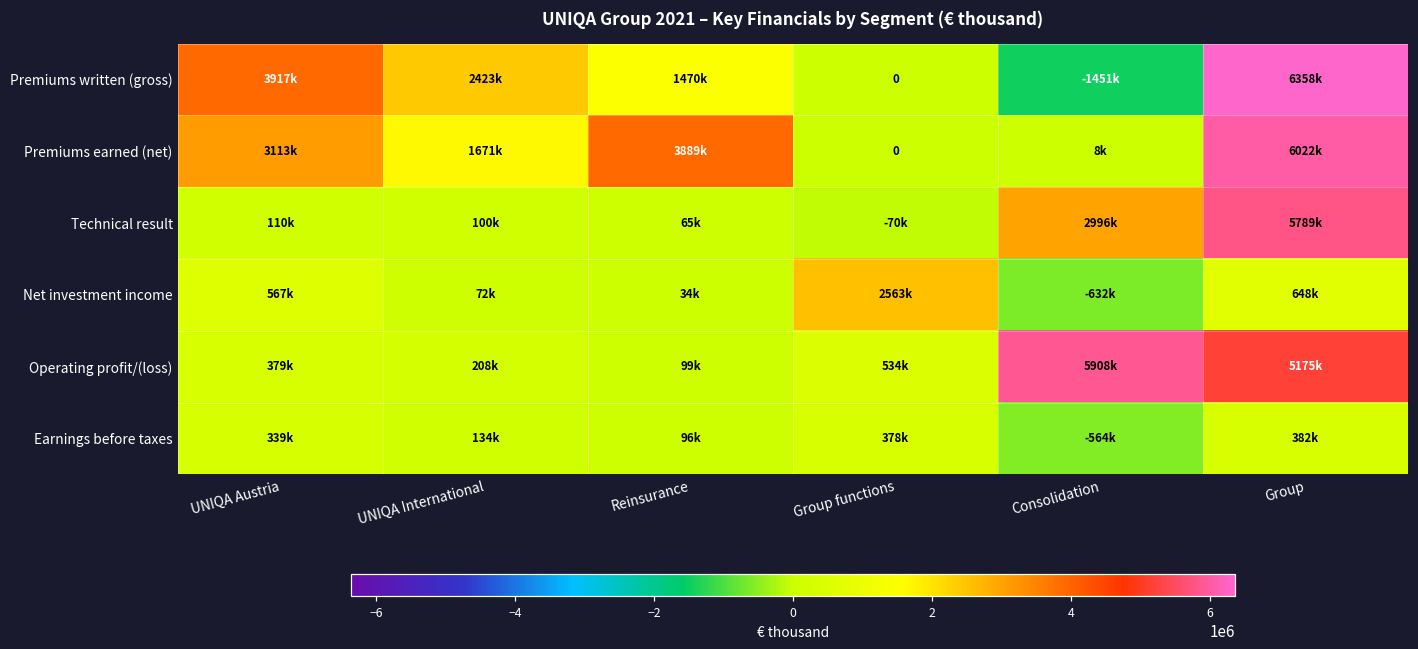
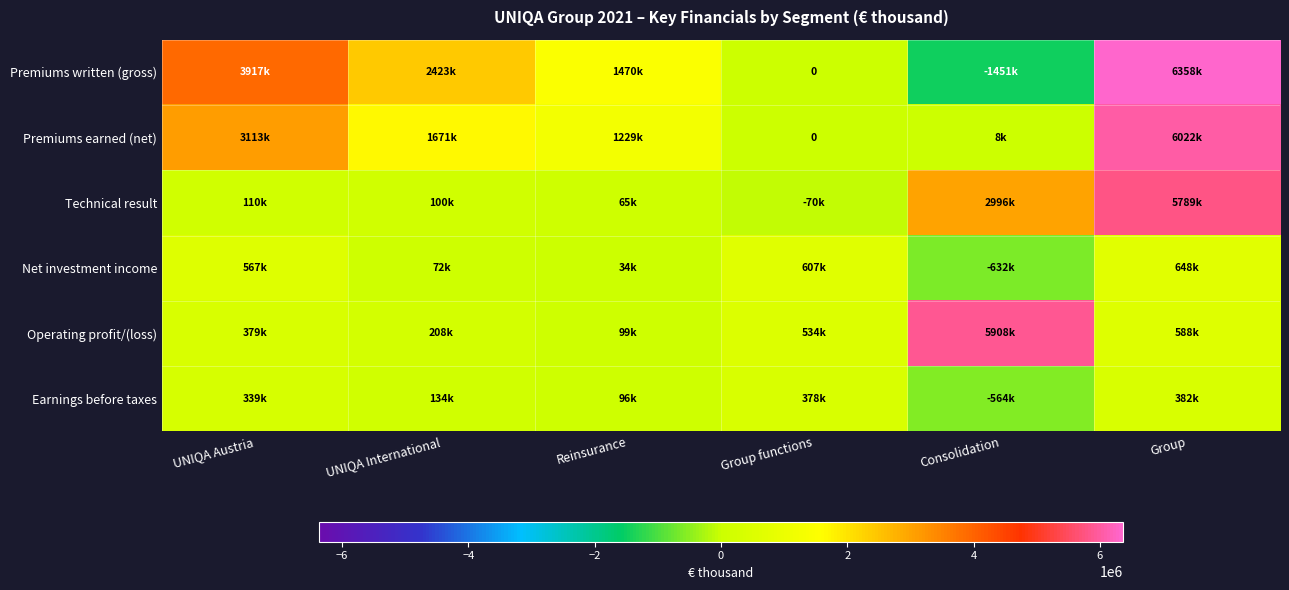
Premiums earned (net), Reinsurance: 3889k -> 1229k
Net investment income, Group functions: 2563k -> 607k
Operating profit/(loss), Group: 5175k -> 588k
